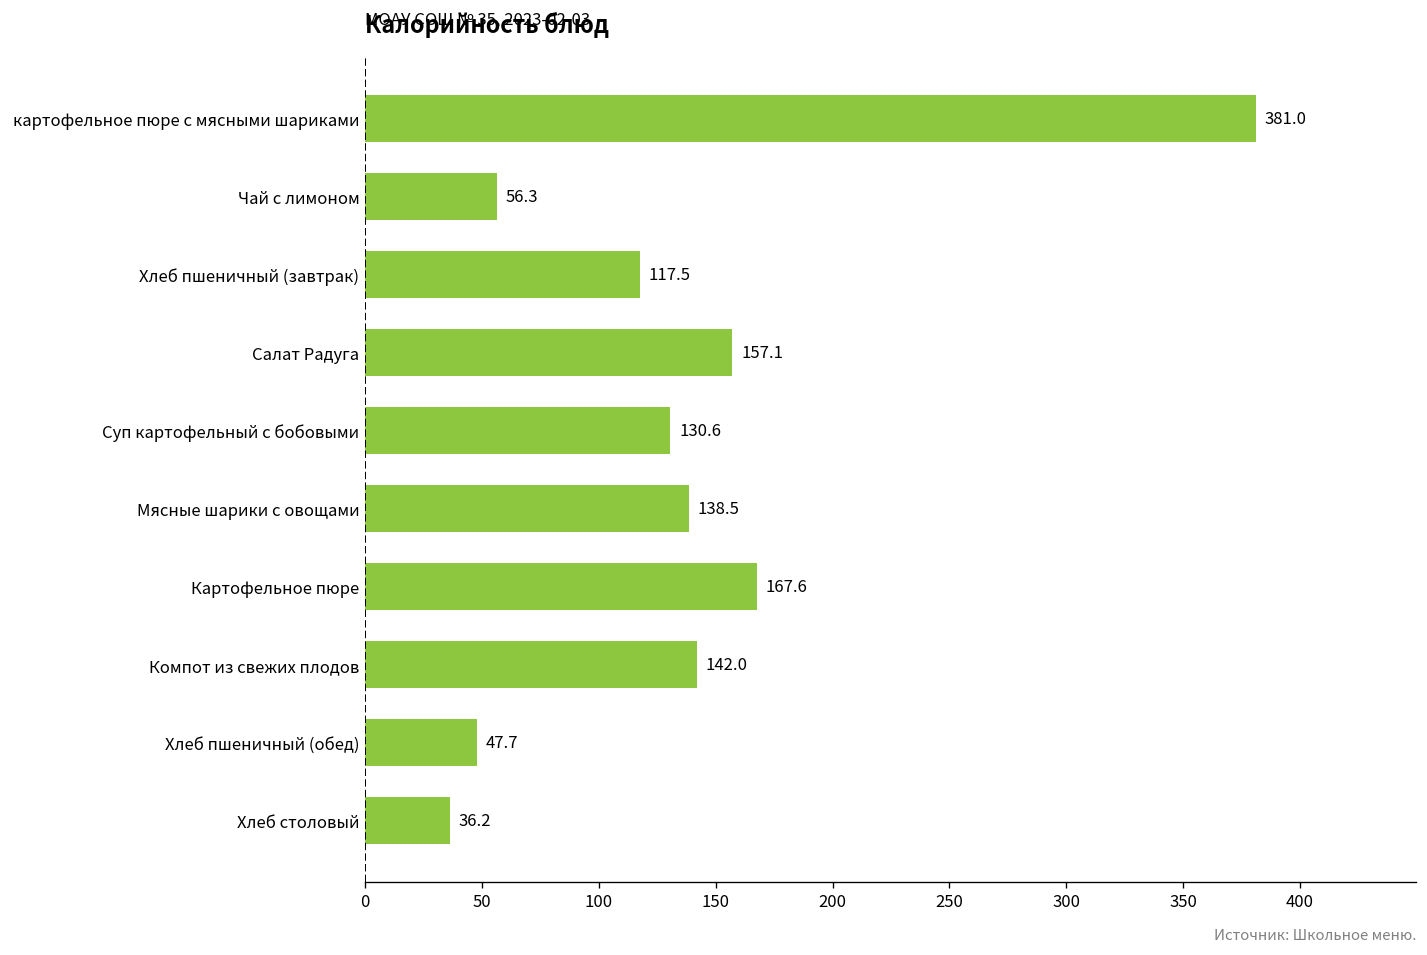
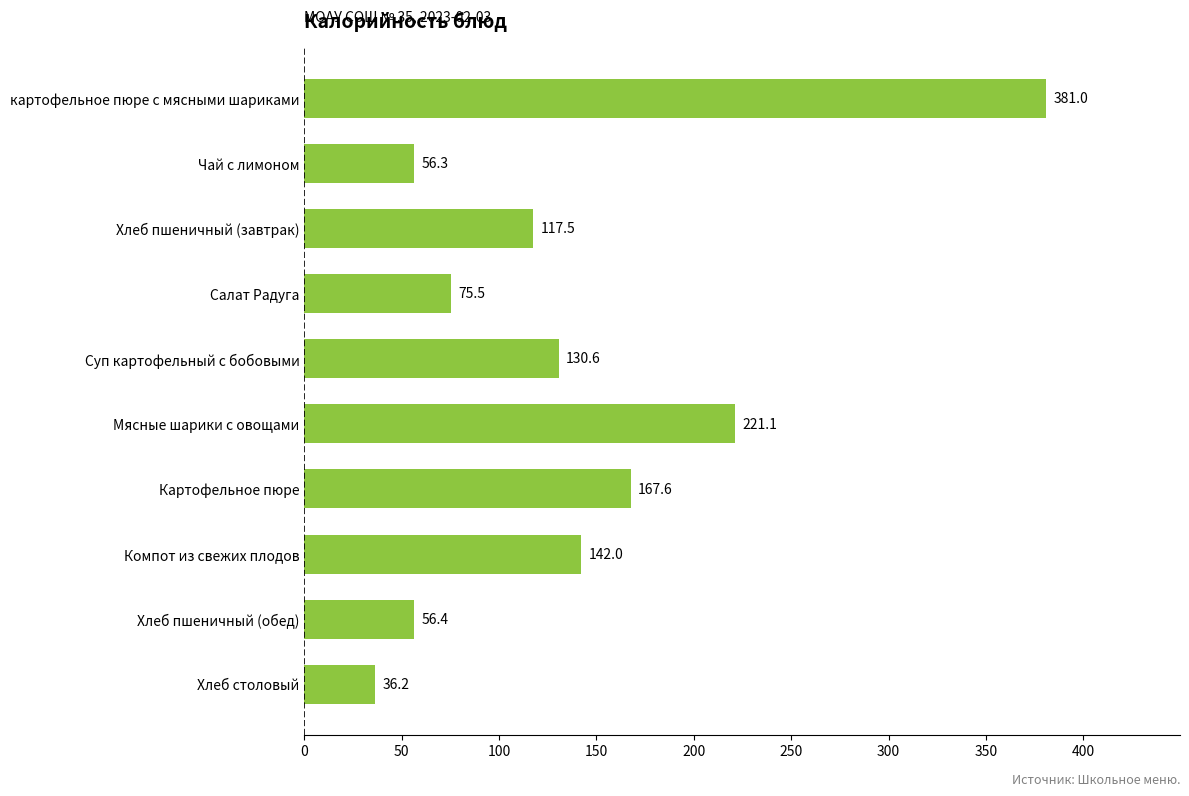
Салат Радуга: 157.1 -> 75.5
Мясные шарики с овощами: 138.5 -> 221.1
Хлеб пшеничный (обед): 47.7 -> 56.4
